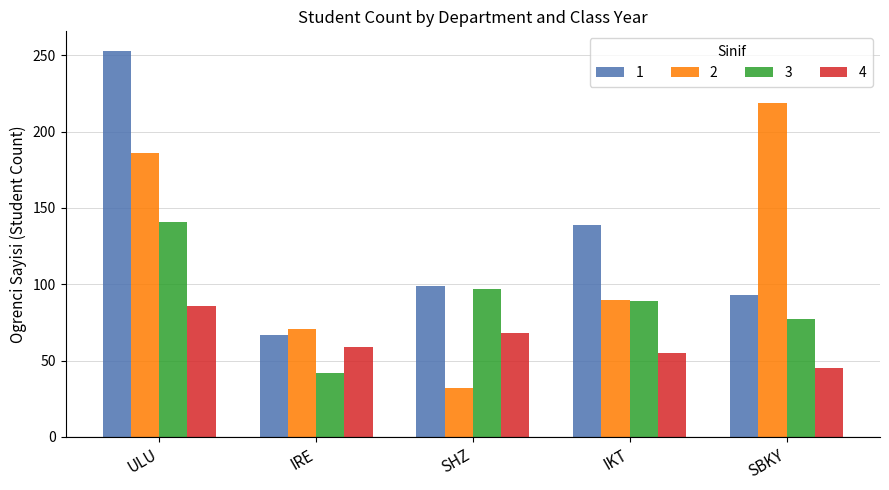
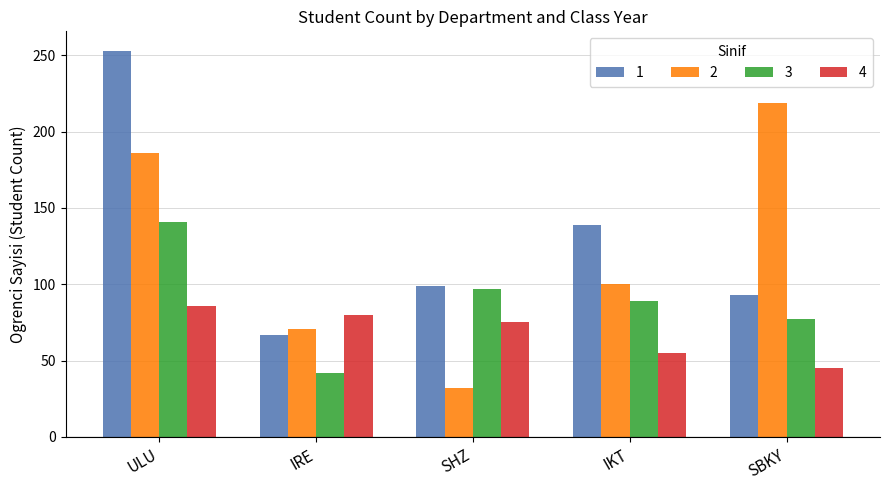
4, IRE: 59 -> 80
4, SHZ: 68 -> 75
2, IKT: 90 -> 100
